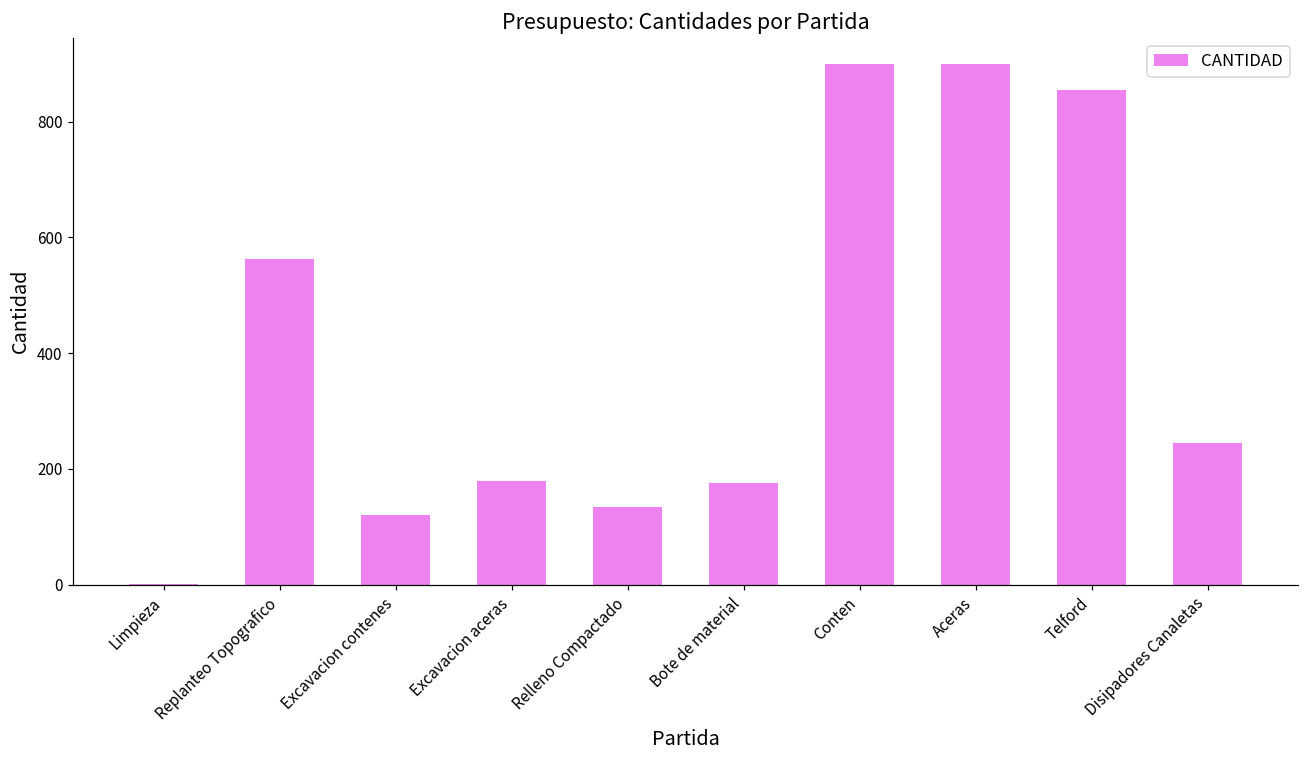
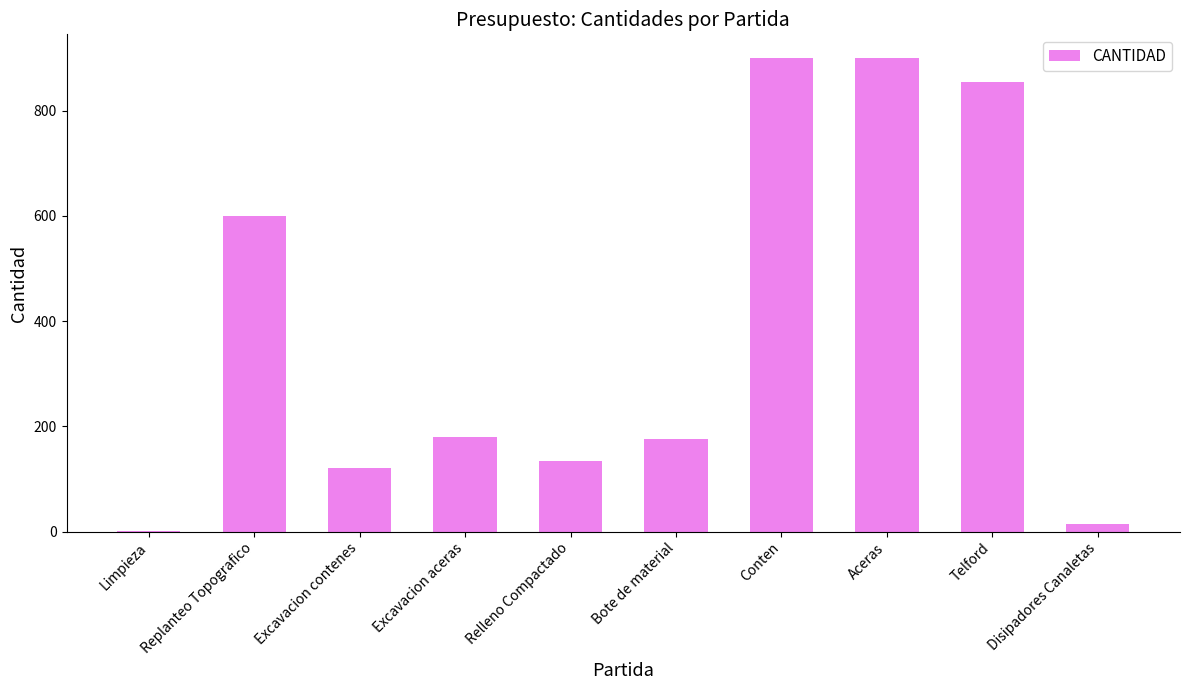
Replanteo Topografico: 560 -> 600
Disipadores Canaletas: 250 -> 20
